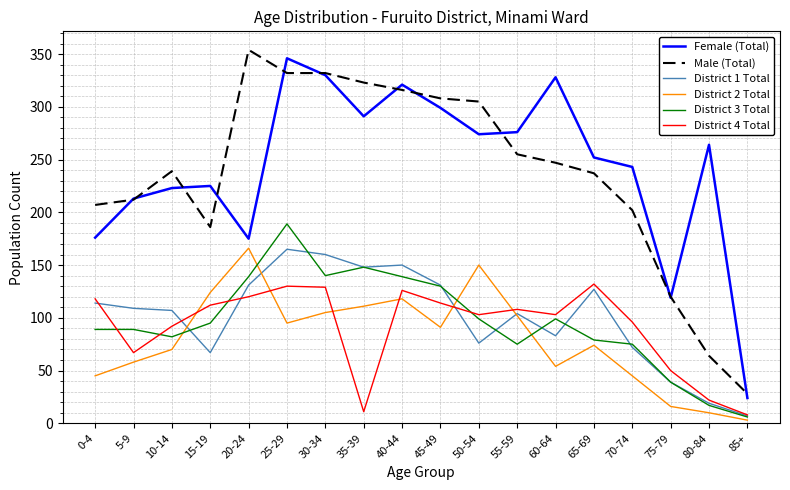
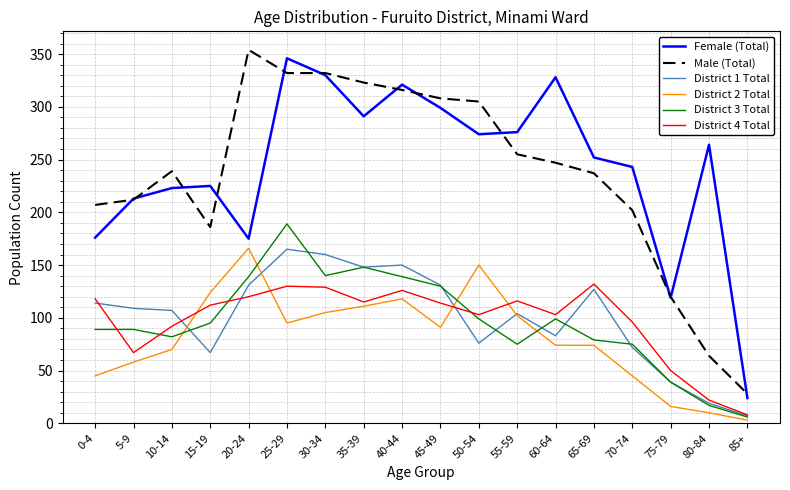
District 4 Total, 35-39: 11 -> 115
District 4 Total, 55-59: 108 -> 116
District 2 Total, 60-64: 54 -> 74
